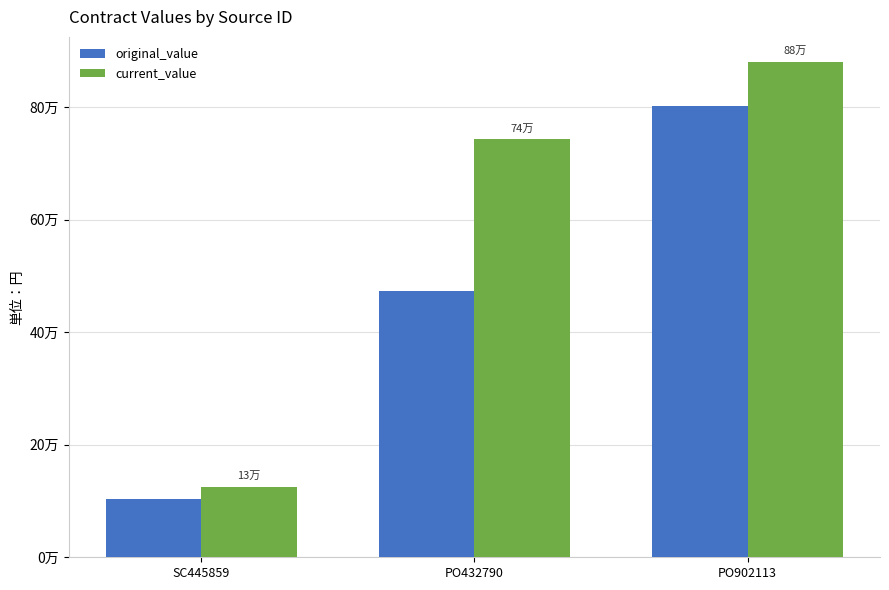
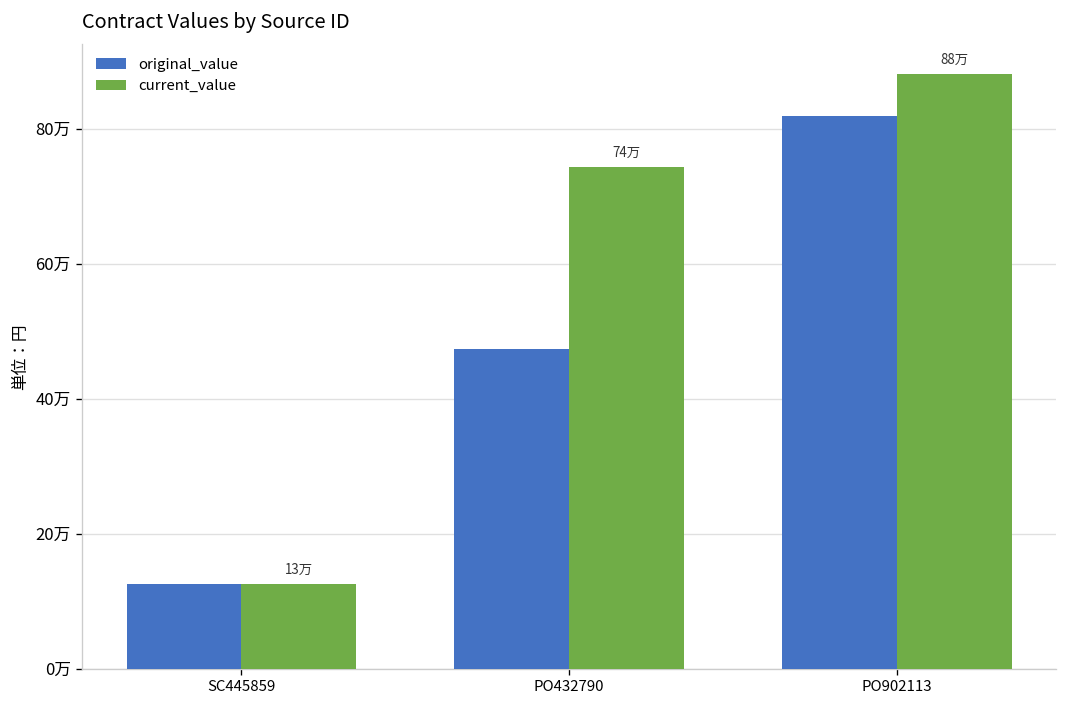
original_value, SC445859: 10万 -> 13万
original_value, PO902113: 80万 -> 82万
